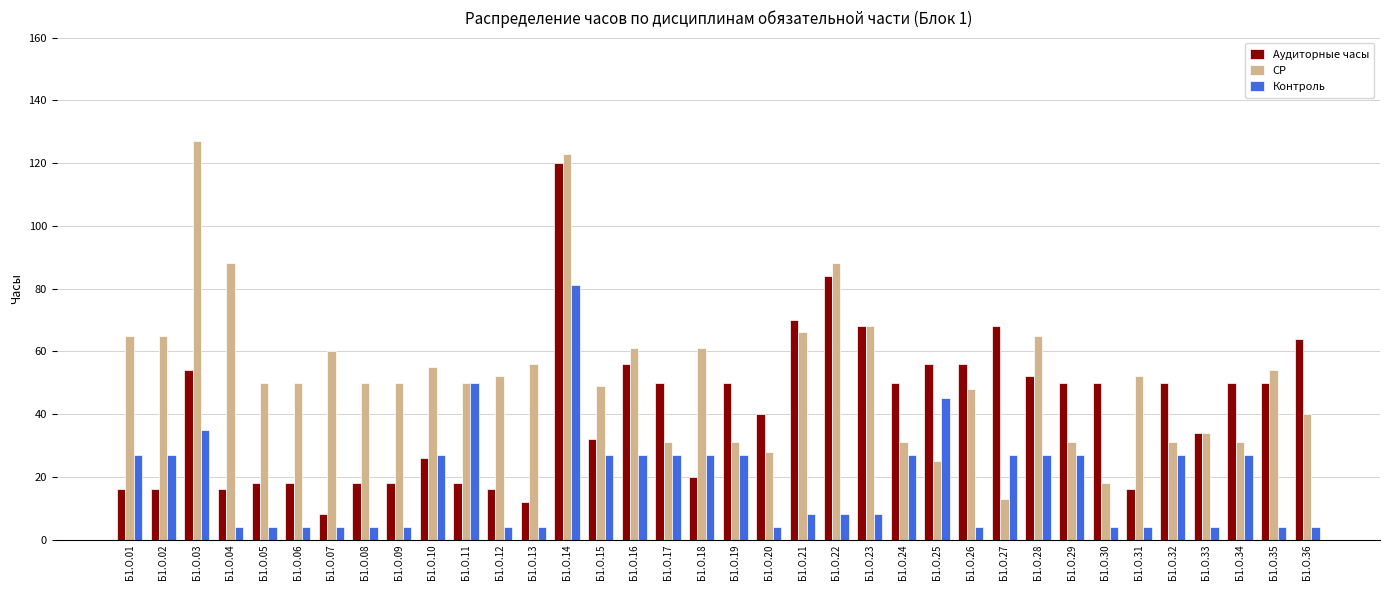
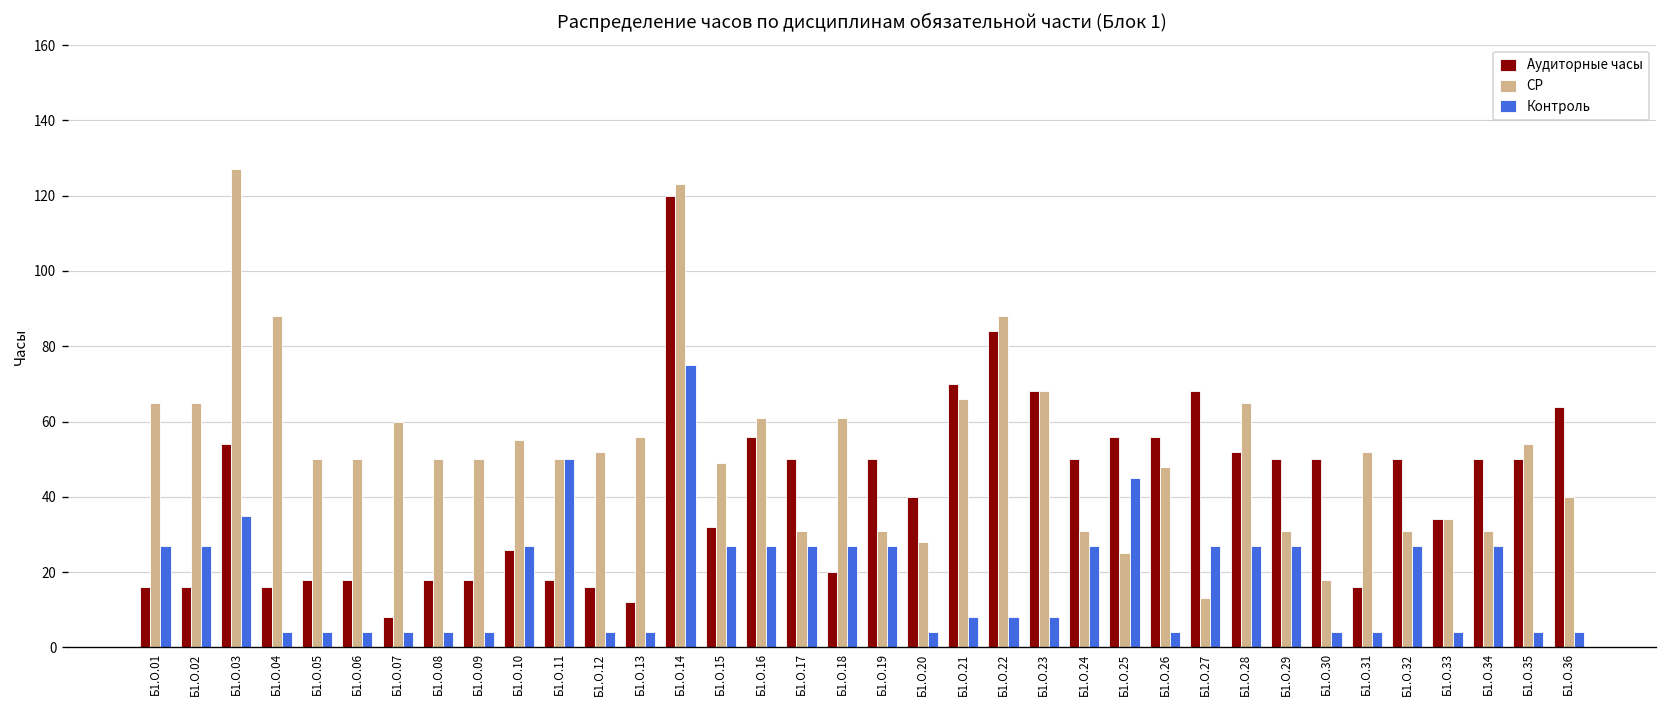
Контроль, Б1.О.14: 81 -> 75
